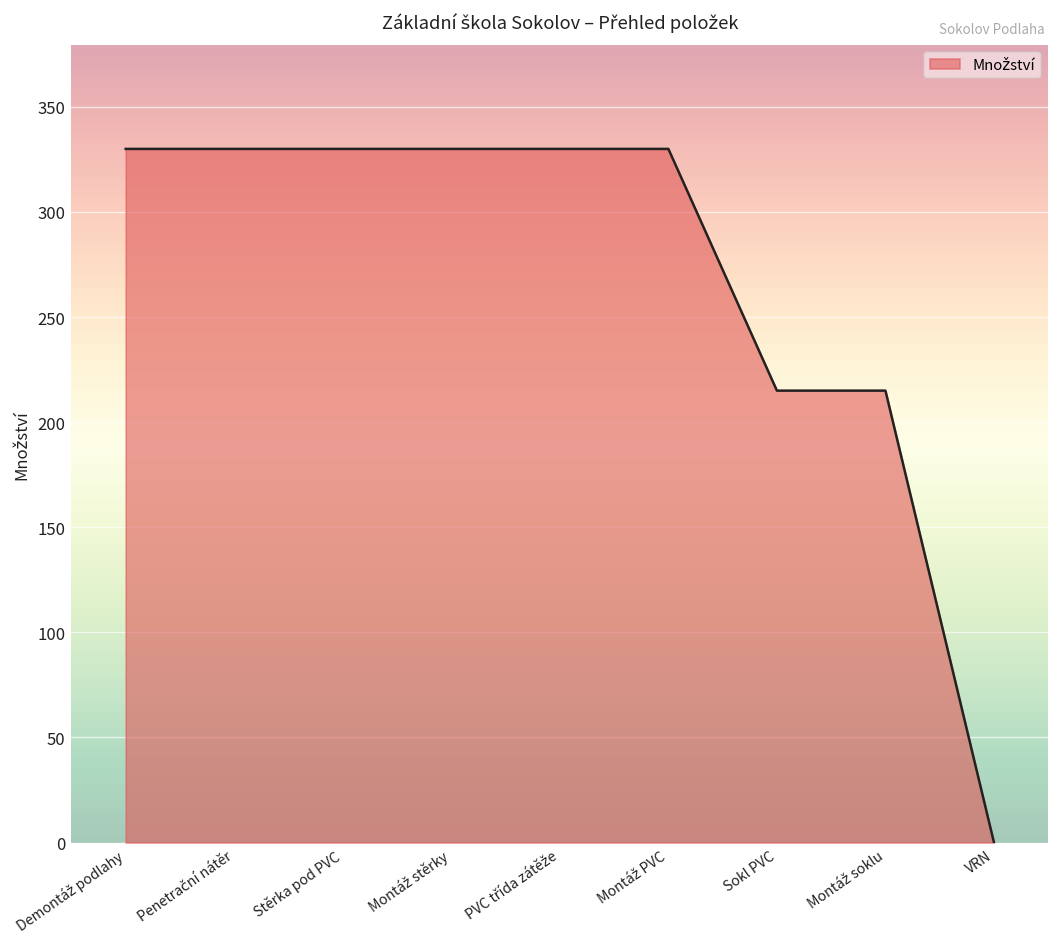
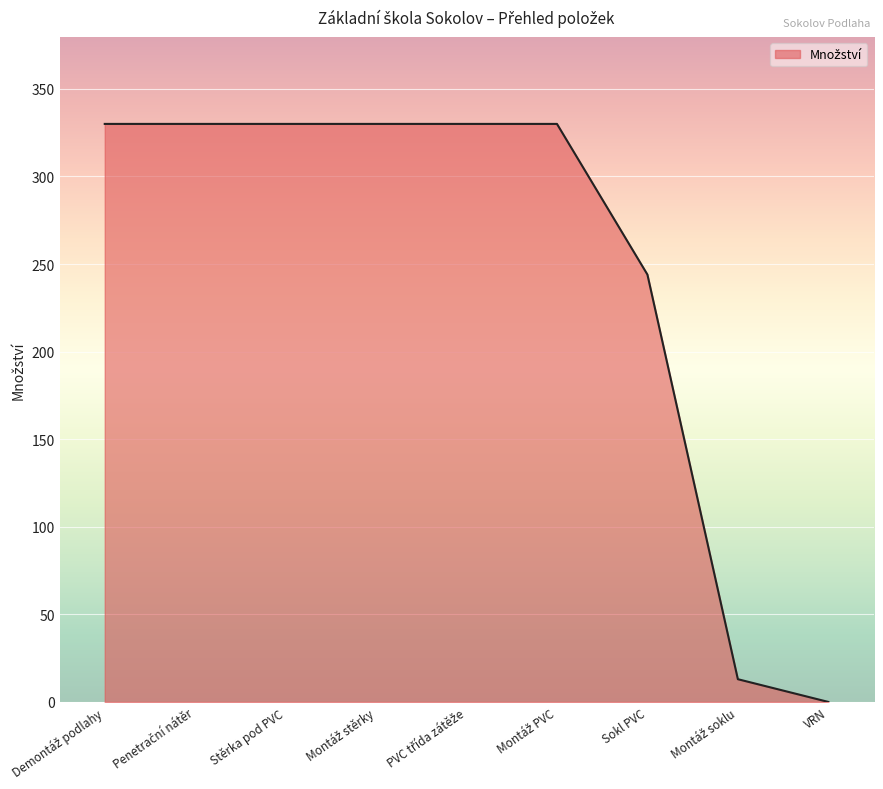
Sokl PVC: 215 -> 244
Montáž soklu: 215 -> 13
